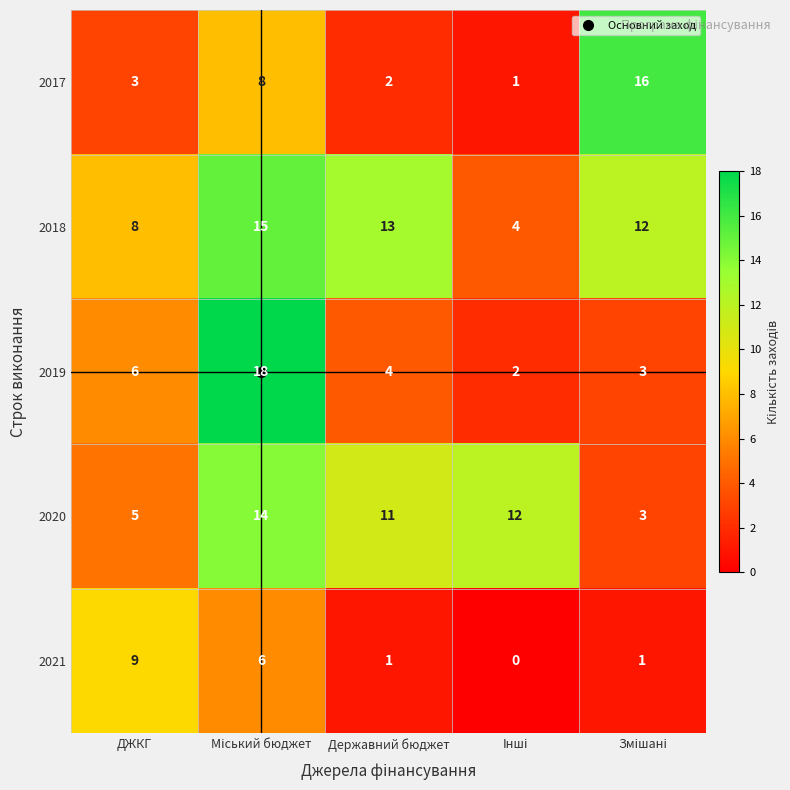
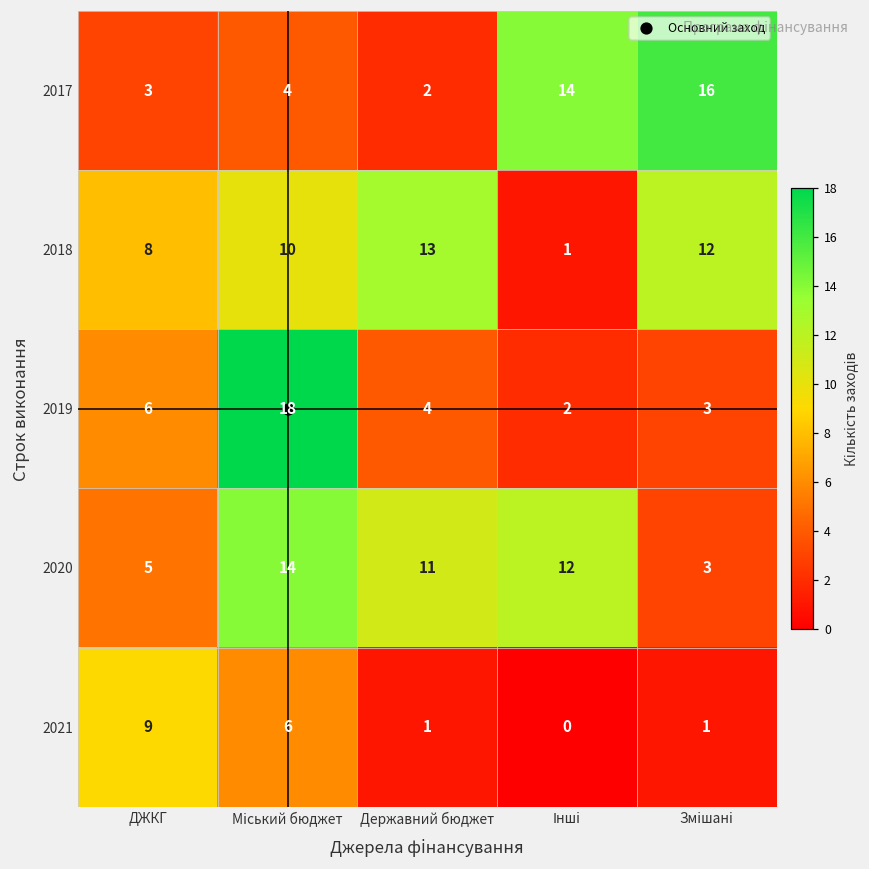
2017, Міський бюджет: 8 -> 4
2017, Інші: 1 -> 14
2018, Міський бюджет: 15 -> 10
2018, Інші: 4 -> 1
